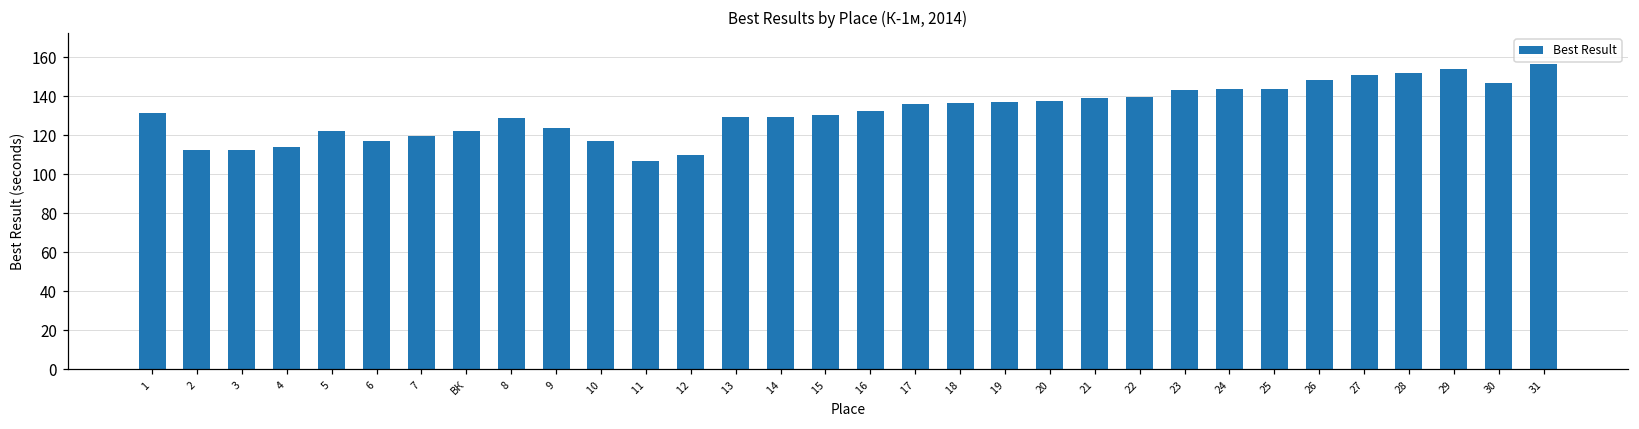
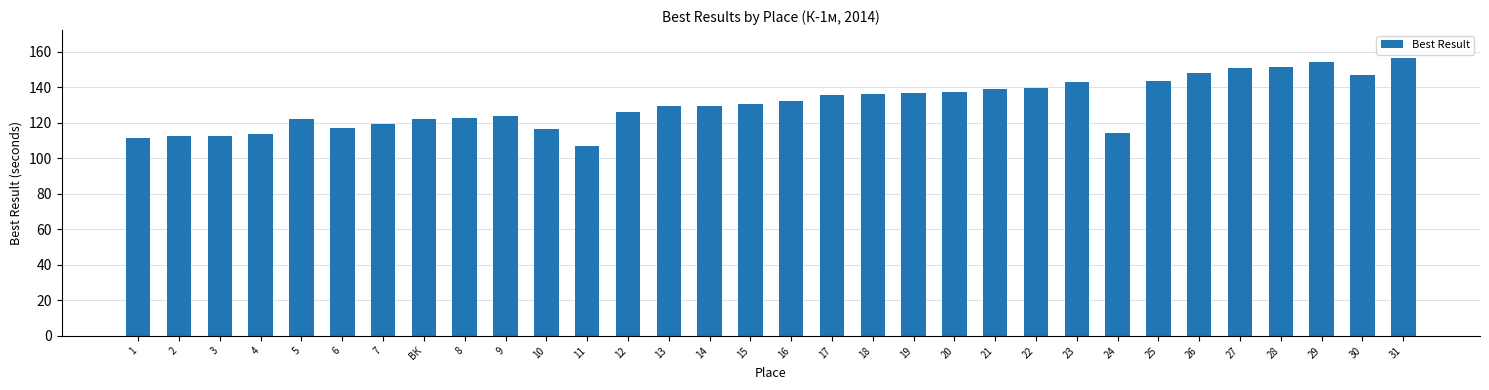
1: 131 -> 111
8: 129 -> 123
12: 110 -> 126
24: 143 -> 114
